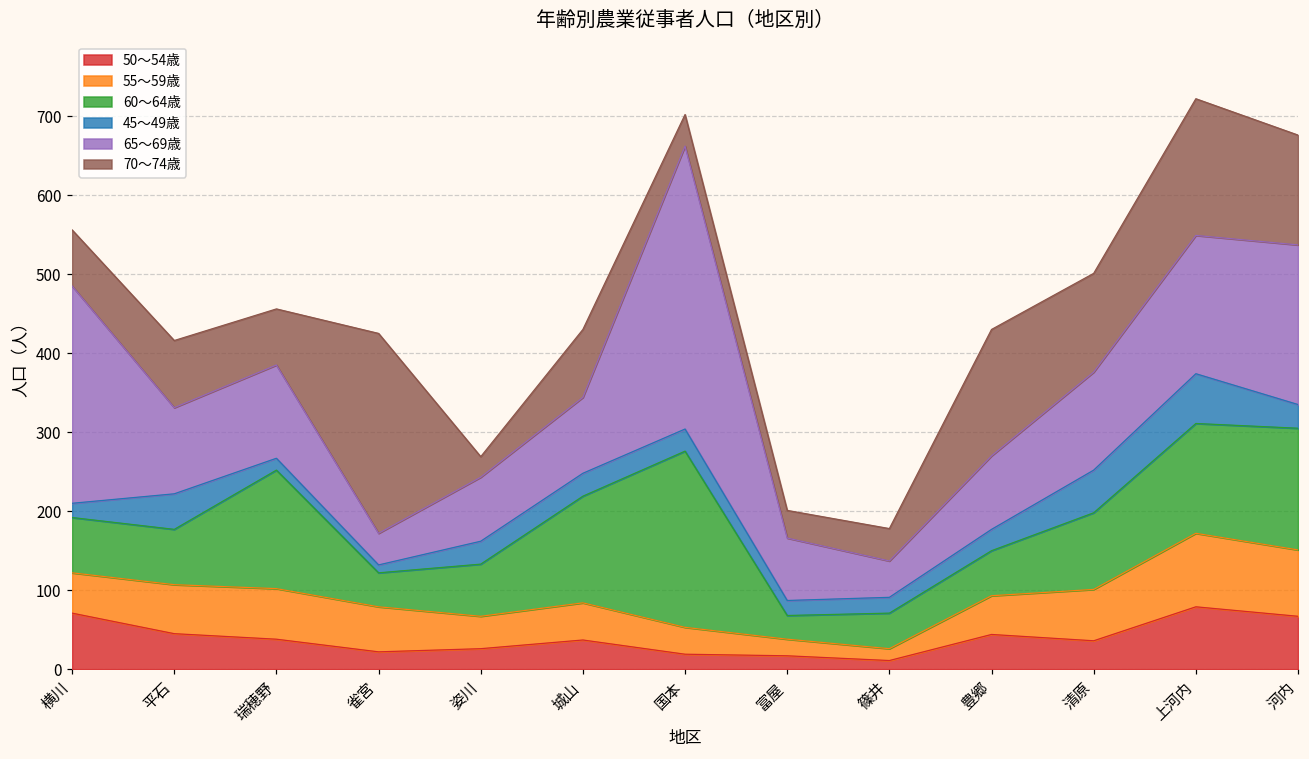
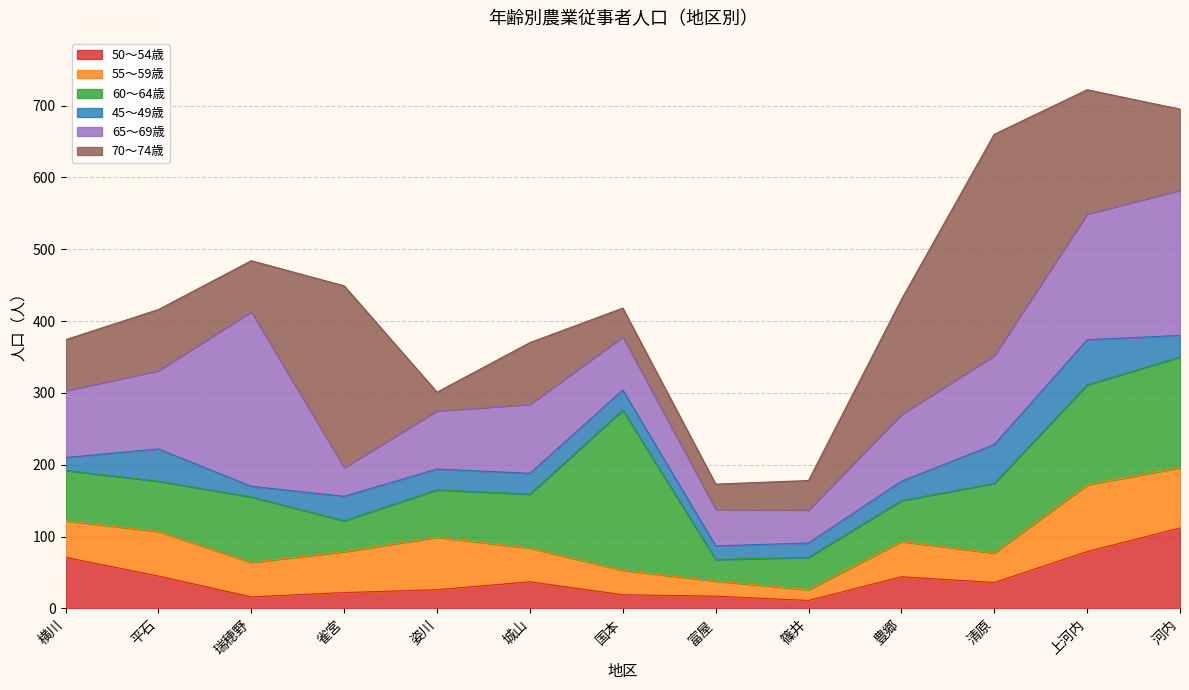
65～69歳, 横川: 280 -> 90
50～54歳, 瑞穂野: 40 -> 20
55～59歳, 瑞穂野: 60 -> 50
60～64歳, 瑞穂野: 150 -> 90
65～69歳, 瑞穂野: 120 -> 240
45～49歳, 雀宮: 10 -> 30
55～59歳, 姿川: 40 -> 70
60～64歳, 城山: 140 -> 80
65～69歳, 国本: 360 -> 70
65～69歳, 富屋: 80 -> 50
55～59歳, 清原: 70 -> 40
70～74歳, 清原: 130 -> 310
50～54歳, 河内: 70 -> 110
70～74歳, 河内: 140 -> 110
